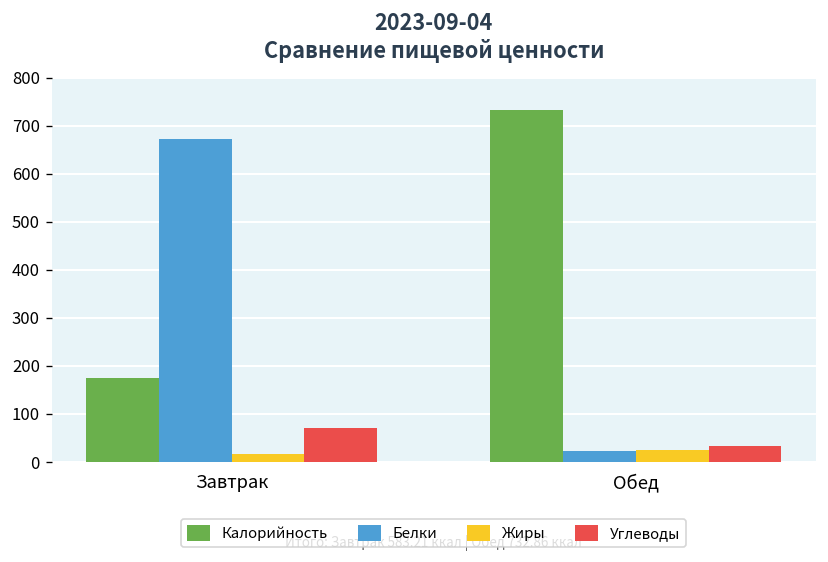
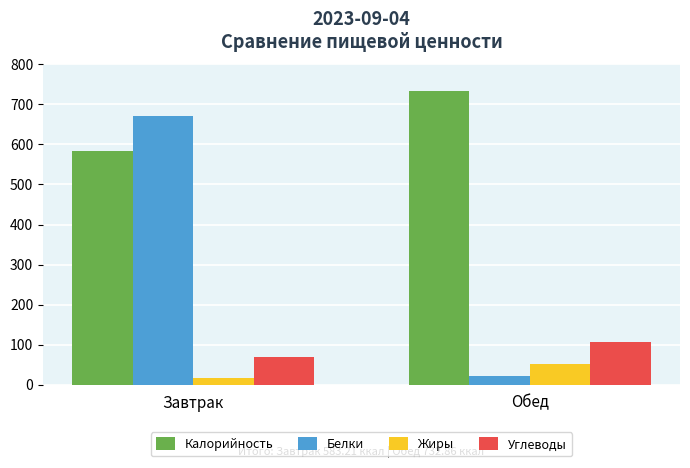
Калорийность, Завтрак: 180 -> 580
Жиры, Обед: 20 -> 50
Углеводы, Обед: 30 -> 110
